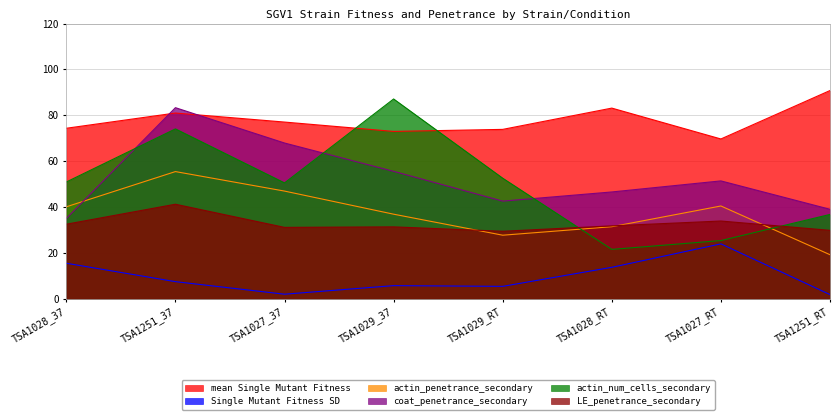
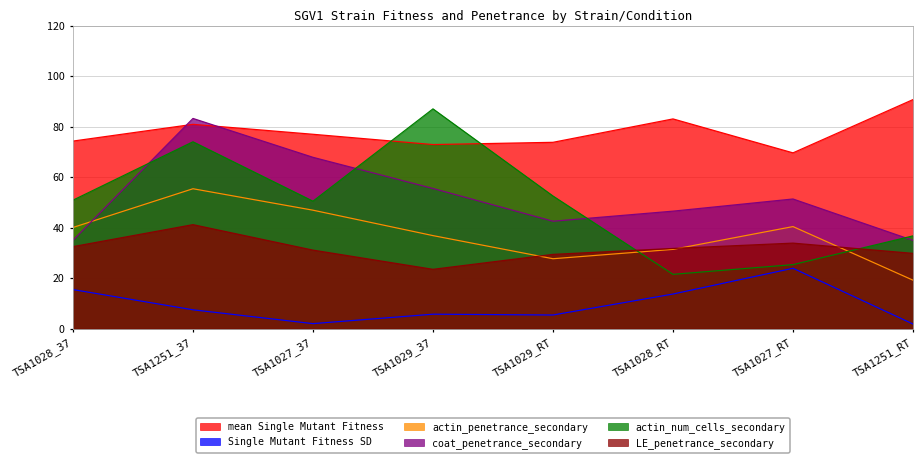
LE_penetrance_secondary, TSA1029_37: 31 -> 23
coat_penetrance_secondary, TSA1251_RT: 39 -> 35
